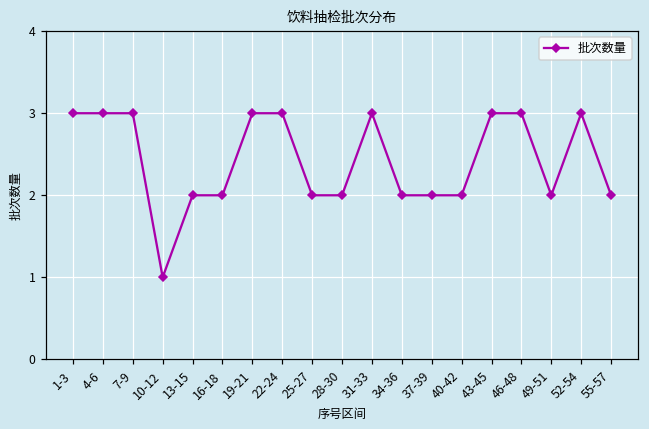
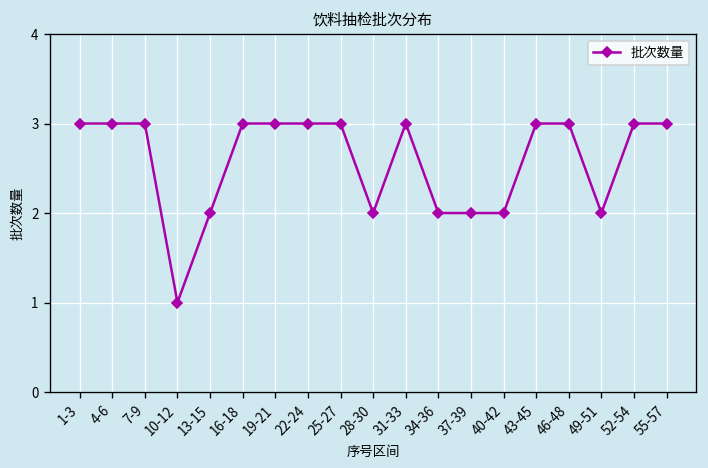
16-18: 2 -> 3
25-27: 2 -> 3
55-57: 2 -> 3
